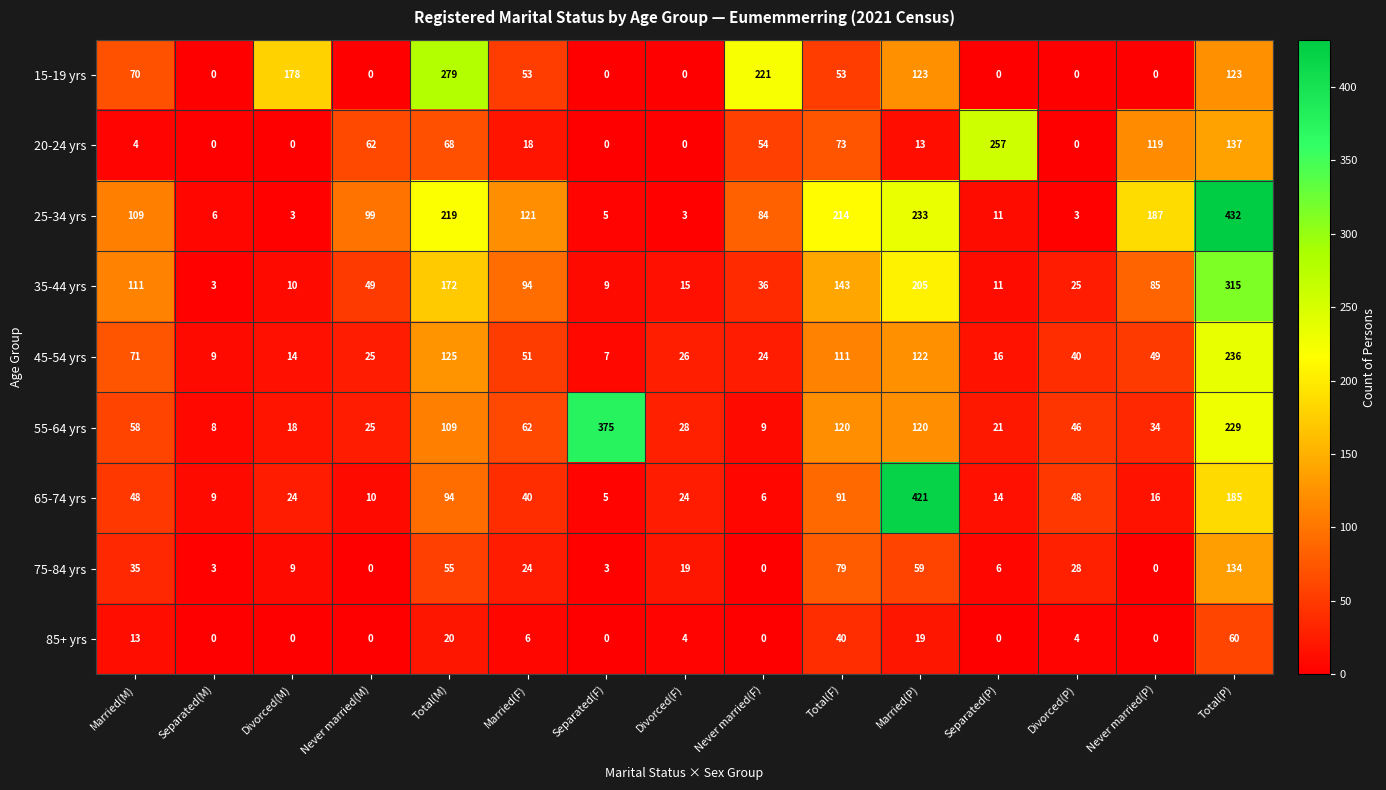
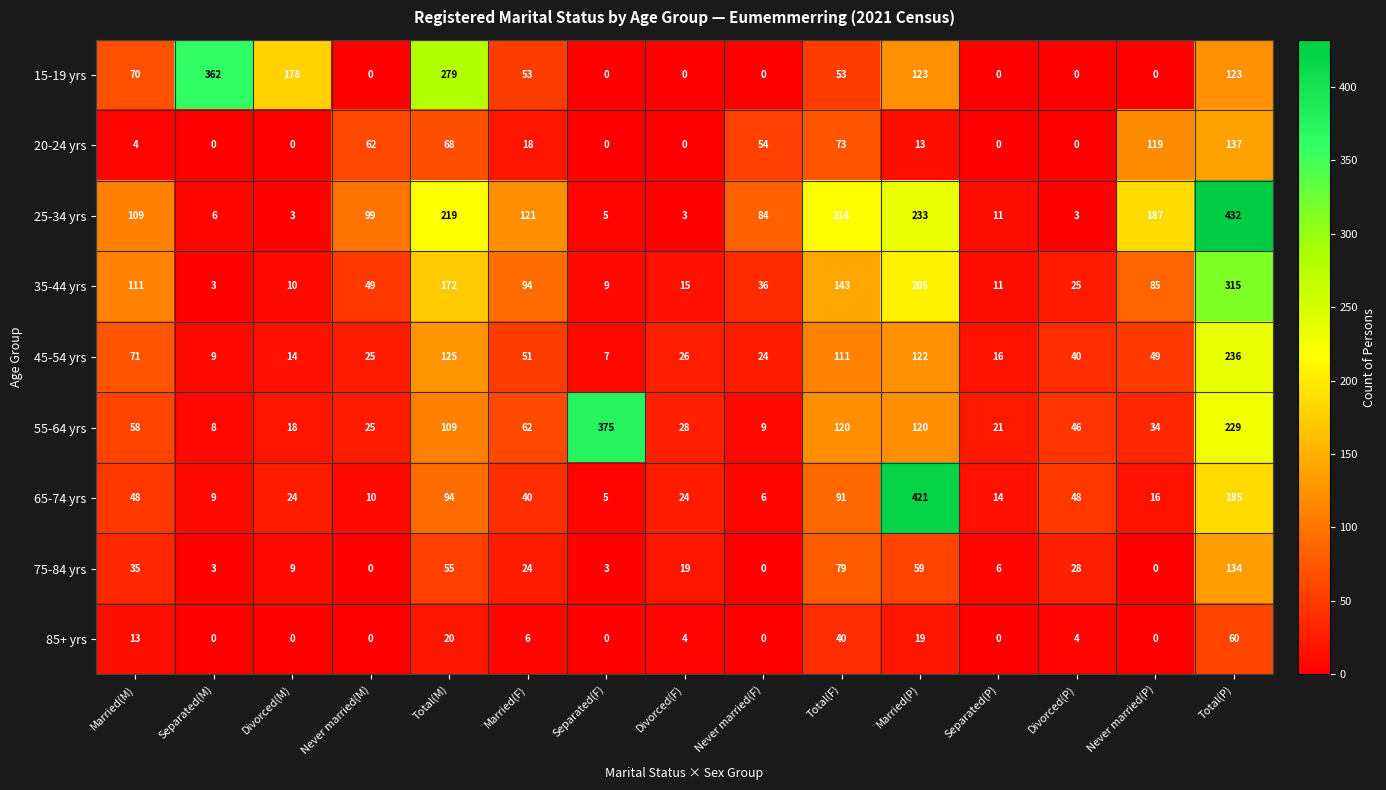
15-19 yrs, Separated(M): 0 -> 362
15-19 yrs, Never married(F): 221 -> 0
20-24 yrs, Separated(P): 257 -> 0
